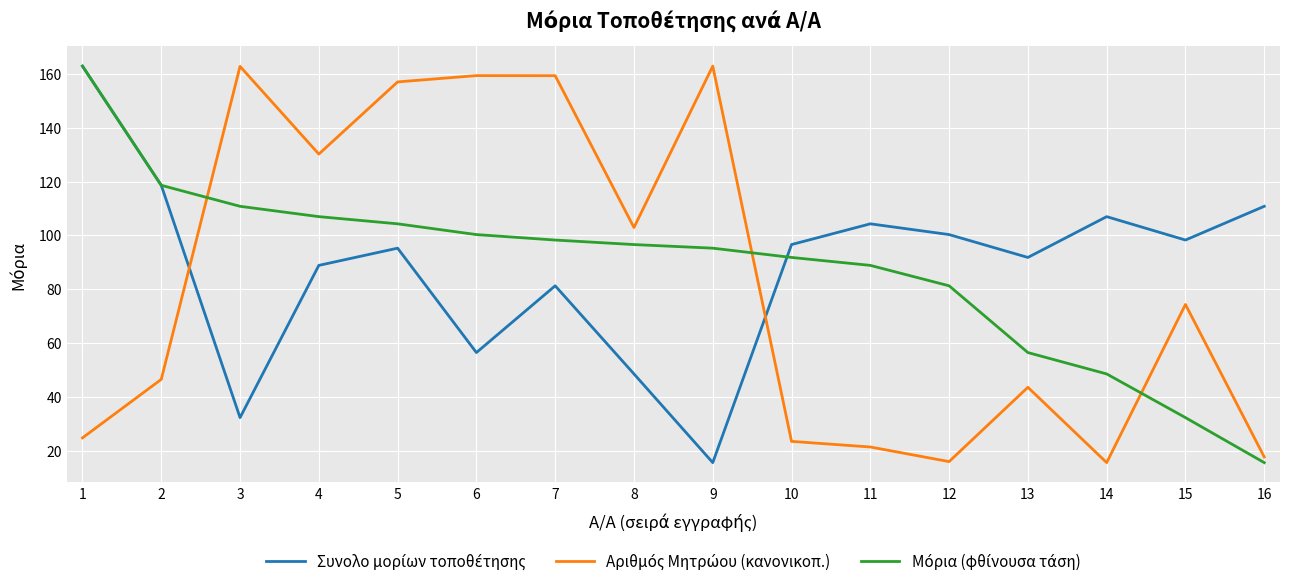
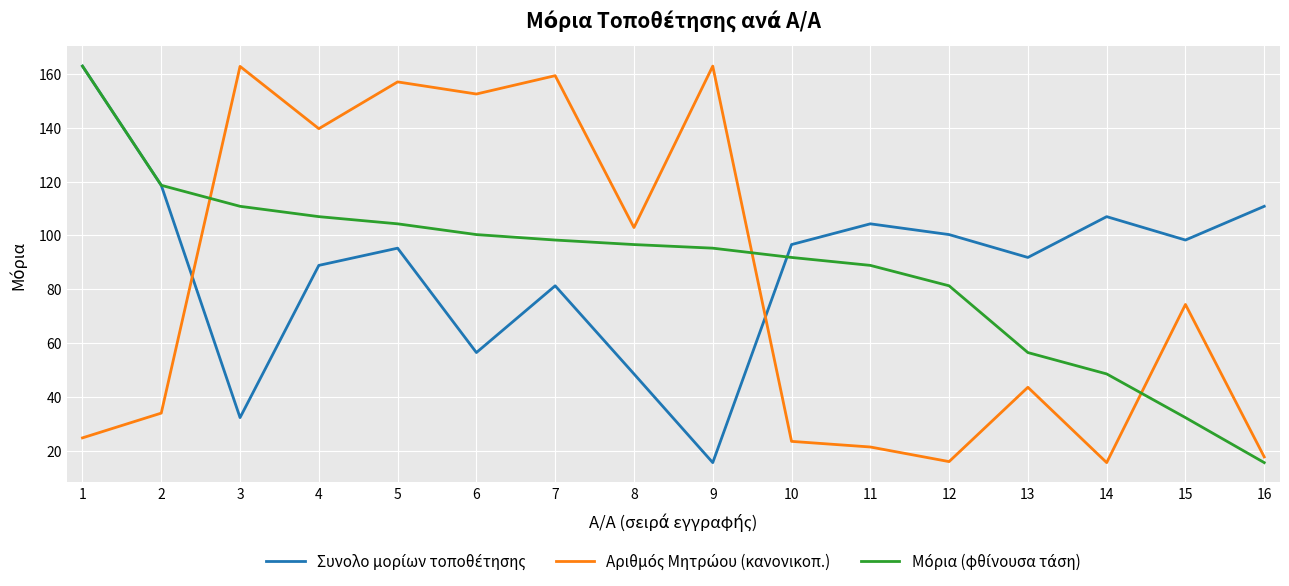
Αριθμός Μητρώου (κανονικοπ.), 2: 46 -> 34
Αριθμός Μητρώου (κανονικοπ.), 4: 130 -> 140
Αριθμός Μητρώου (κανονικοπ.), 6: 159 -> 153
